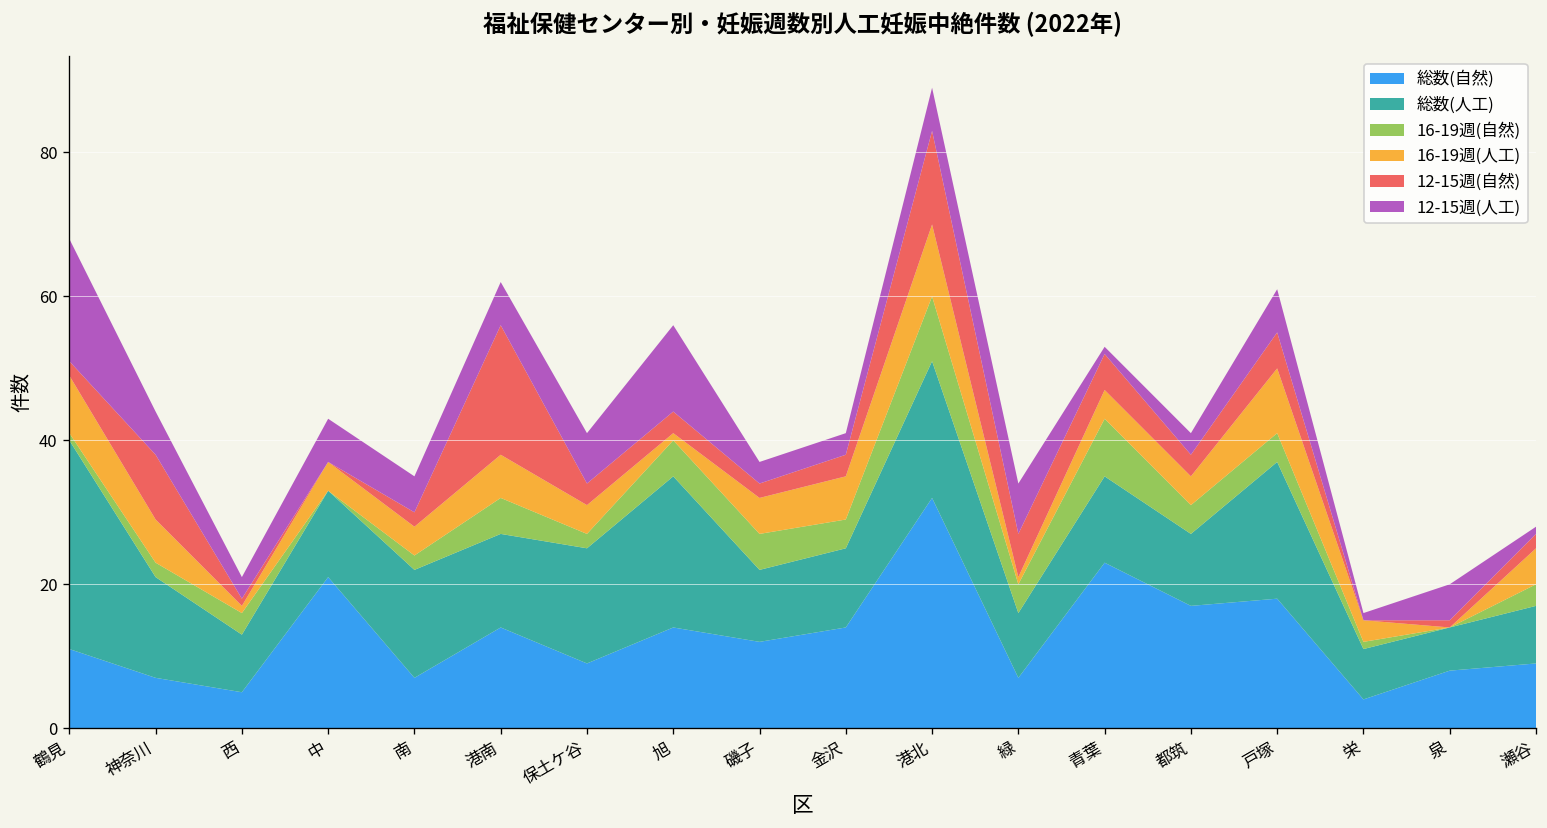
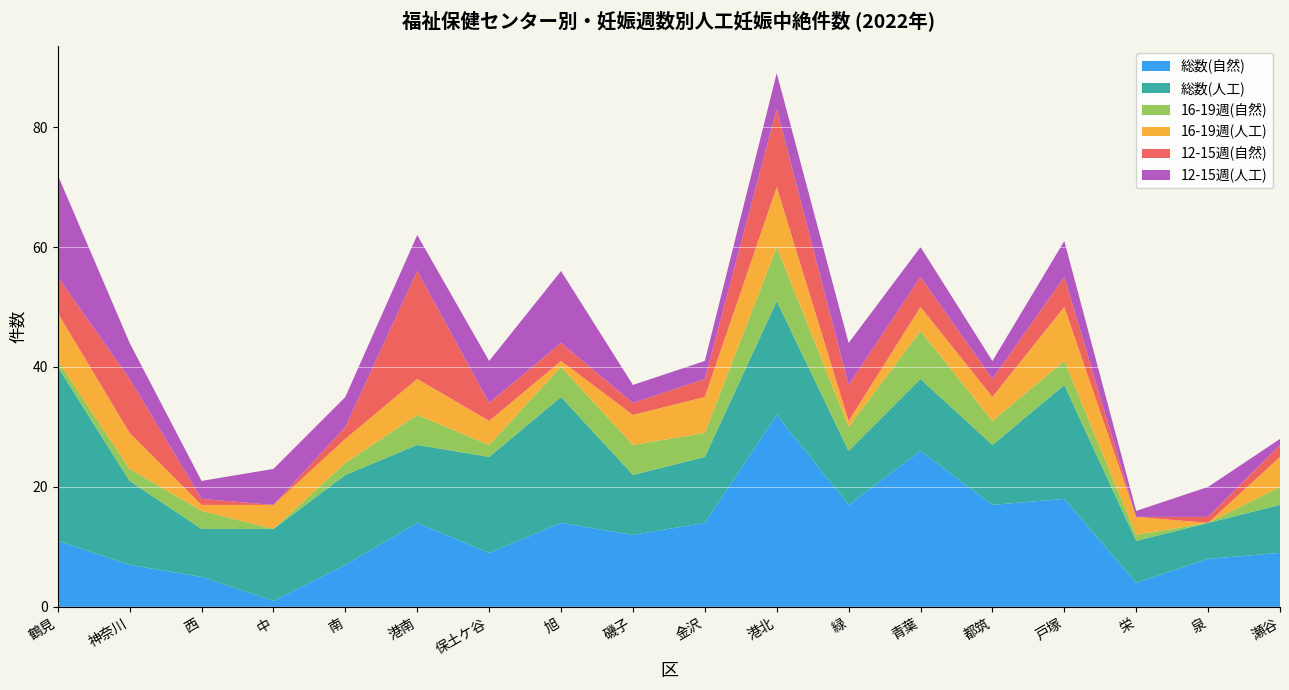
12-15週(自然), 鶴見: 2 -> 6
総数(自然), 中: 21 -> 1
総数(自然), 緑: 7 -> 17
総数(自然), 青葉: 23 -> 26
12-15週(人工), 青葉: 1 -> 5
